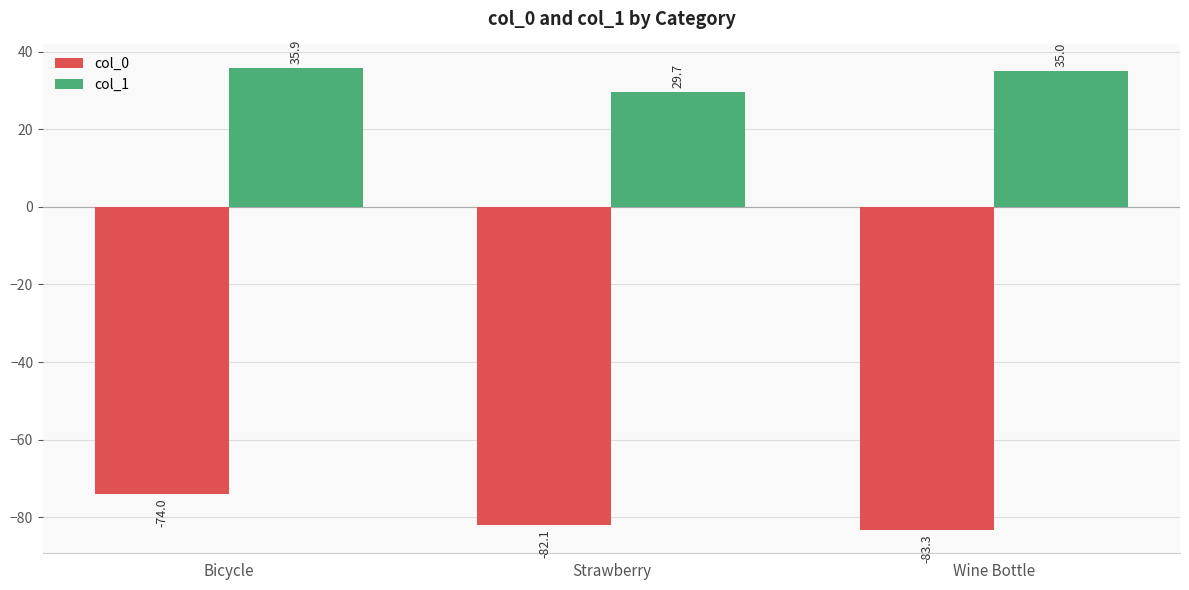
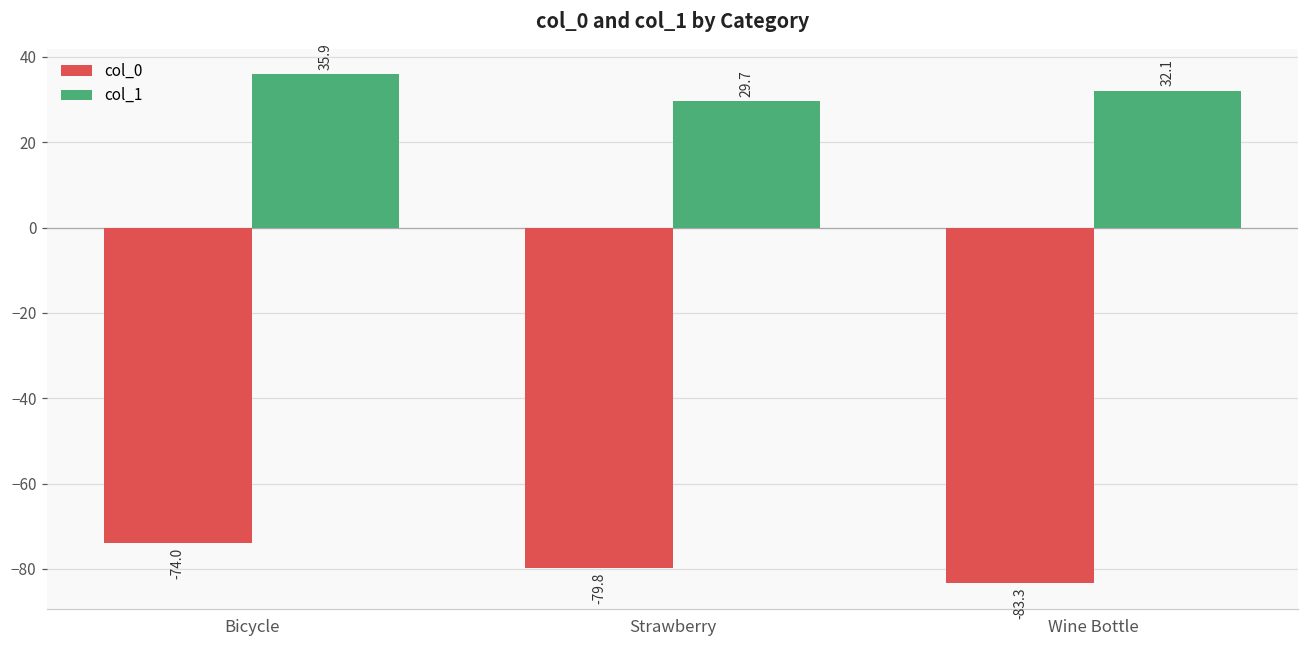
col_0, Strawberry: -82.1 -> -79.8
col_1, Wine Bottle: 35.0 -> 32.1
